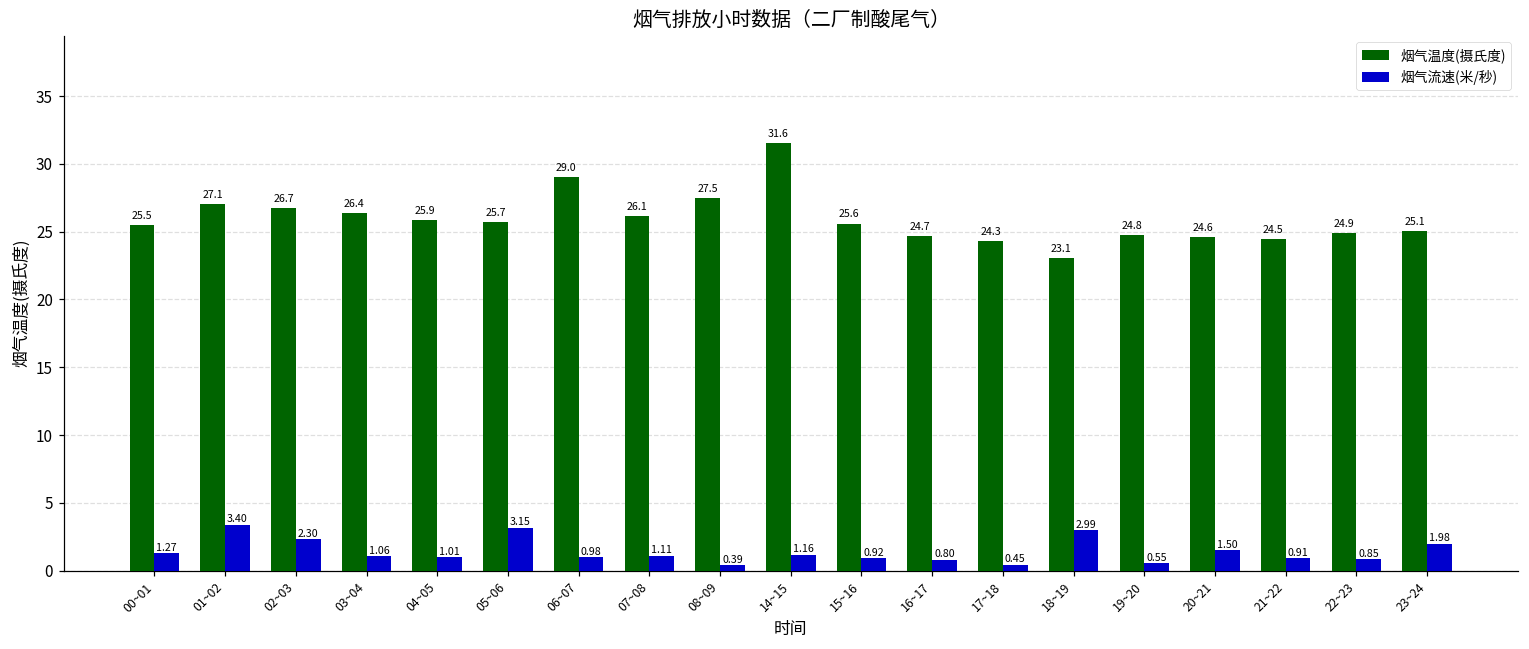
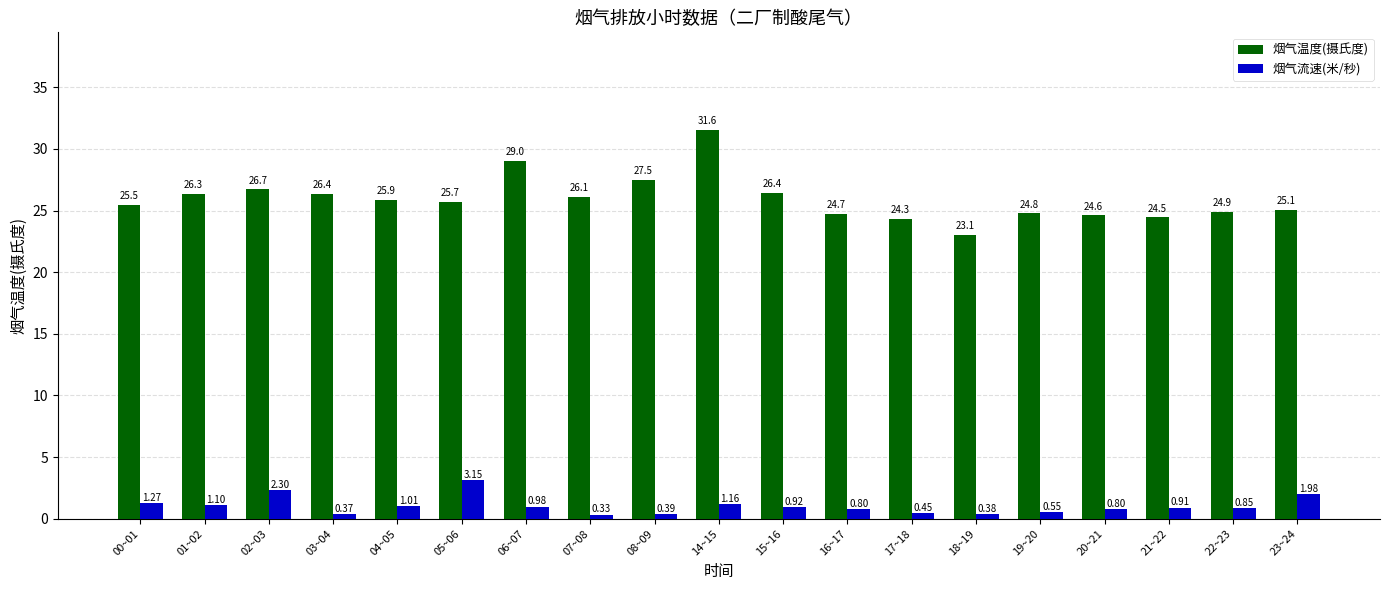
烟气温度(摄氏度), 01~02: 27.1 -> 26.3
烟气流速(米/秒), 01~02: 3.40 -> 1.10
烟气流速(米/秒), 03~04: 1.06 -> 0.37
烟气流速(米/秒), 07~08: 1.11 -> 0.33
烟气温度(摄氏度), 15~16: 25.6 -> 26.4
烟气流速(米/秒), 18~19: 2.99 -> 0.38
烟气流速(米/秒), 20~21: 1.50 -> 0.80
